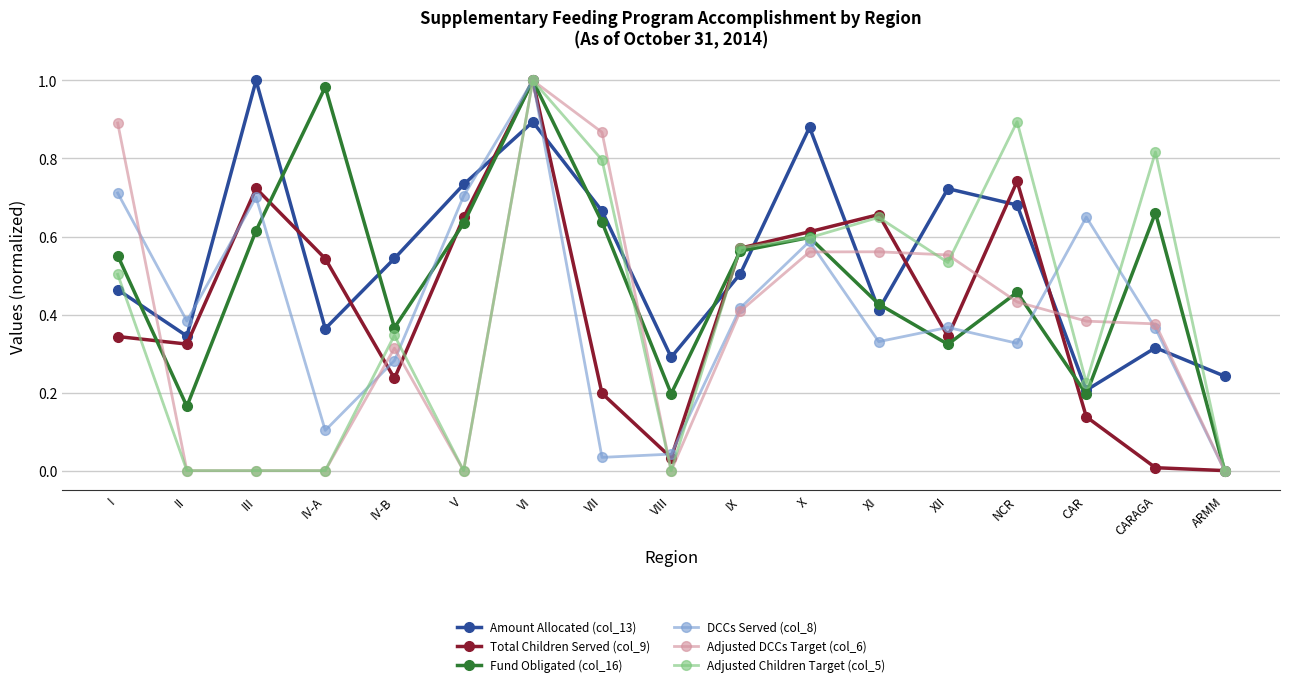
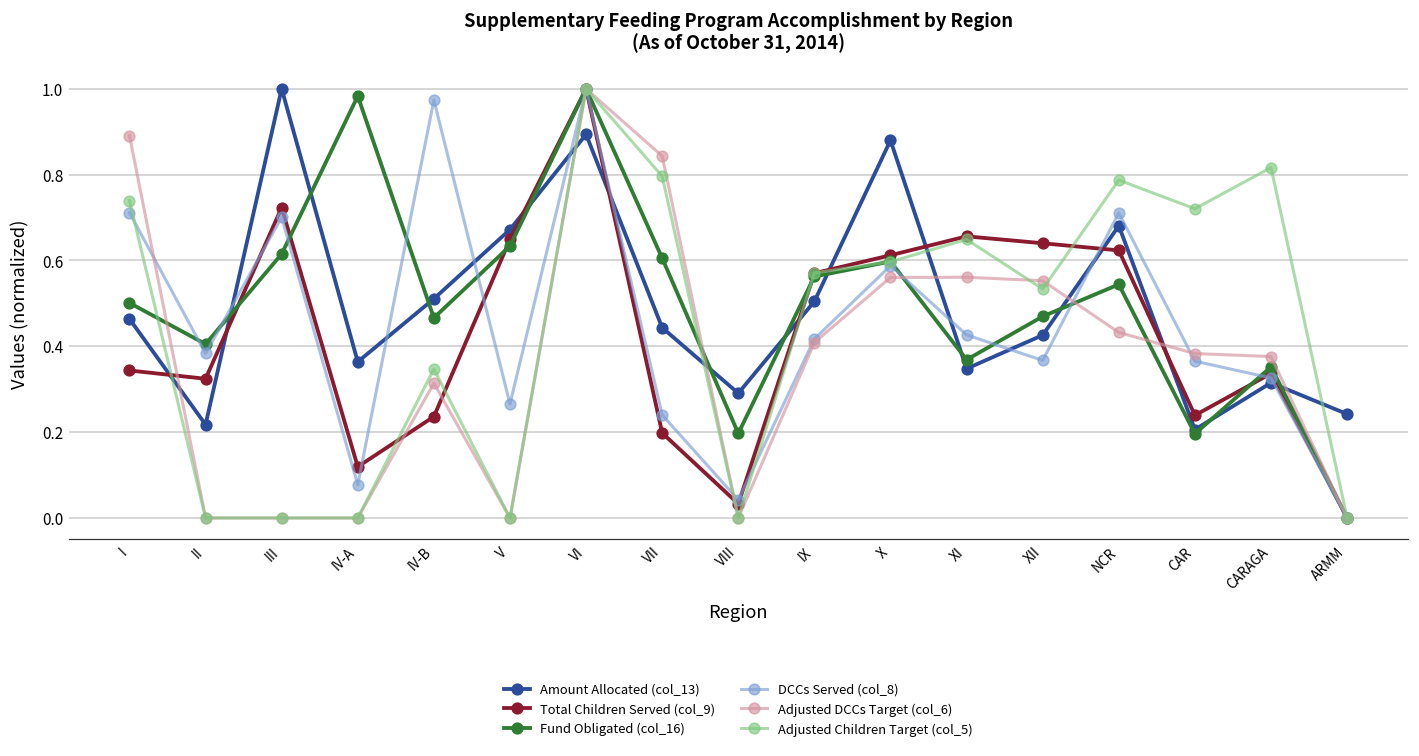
Fund Obligated (col_16), I: 0.55 -> 0.50
Adjusted Children Target (col_5), I: 0.50 -> 0.74
Amount Allocated (col_13), II: 0.34 -> 0.22
Fund Obligated (col_16), II: 0.16 -> 0.41
Total Children Served (col_9), IV-A: 0.54 -> 0.12
DCCs Served (col_8), IV-A: 0.10 -> 0.08
Amount Allocated (col_13), IV-B: 0.54 -> 0.51
Fund Obligated (col_16), IV-B: 0.37 -> 0.47
DCCs Served (col_8), IV-B: 0.28 -> 0.97
Amount Allocated (col_13), V: 0.73 -> 0.67
DCCs Served (col_8), V: 0.70 -> 0.27
Amount Allocated (col_13), VII: 0.67 -> 0.44
Fund Obligated (col_16), VII: 0.64 -> 0.61
DCCs Served (col_8), VII: 0.03 -> 0.24
Adjusted DCCs Target (col_6), VII: 0.87 -> 0.84
Amount Allocated (col_13), XI: 0.41 -> 0.35
Fund Obligated (col_16), XI: 0.43 -> 0.37
DCCs Served (col_8), XI: 0.33 -> 0.43
Amount Allocated (col_13), XII: 0.72 -> 0.43
Total Children Served (col_9), XII: 0.34 -> 0.64
Fund Obligated (col_16), XII: 0.32 -> 0.47
Total Children Served (col_9), NCR: 0.74 -> 0.62
Fund Obligated (col_16), NCR: 0.46 -> 0.54
DCCs Served (col_8), NCR: 0.33 -> 0.71
Adjusted Children Target (col_5), NCR: 0.89 -> 0.79
Total Children Served (col_9), CAR: 0.14 -> 0.24
DCCs Served (col_8), CAR: 0.65 -> 0.37
Adjusted Children Target (col_5), CAR: 0.23 -> 0.72
Total Children Served (col_9), CARAGA: 0.01 -> 0.34
Fund Obligated (col_16), CARAGA: 0.66 -> 0.35
DCCs Served (col_8), CARAGA: 0.36 -> 0.33
